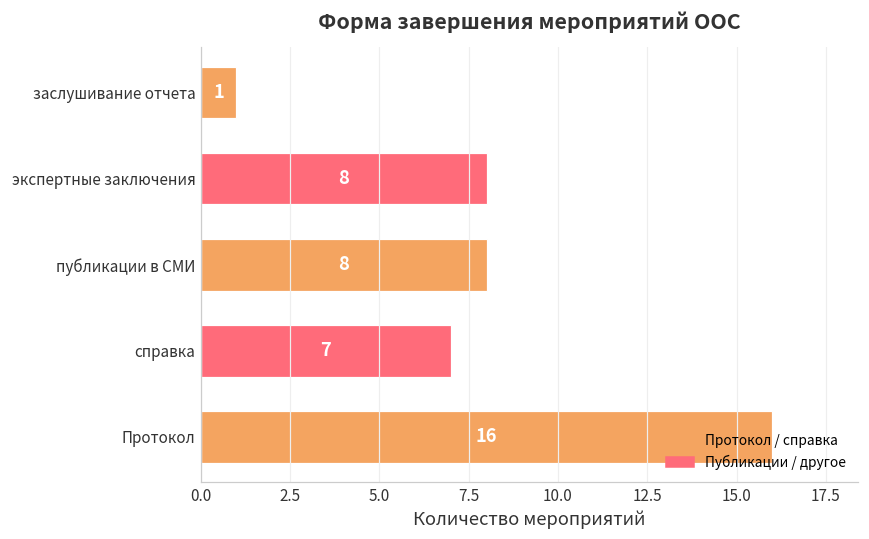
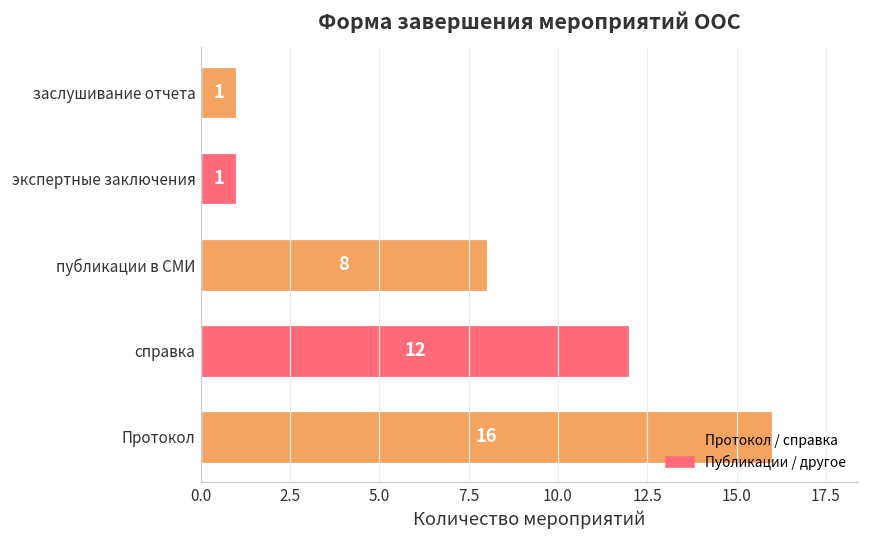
экспертные заключения: 8 -> 1
справка: 7 -> 12
